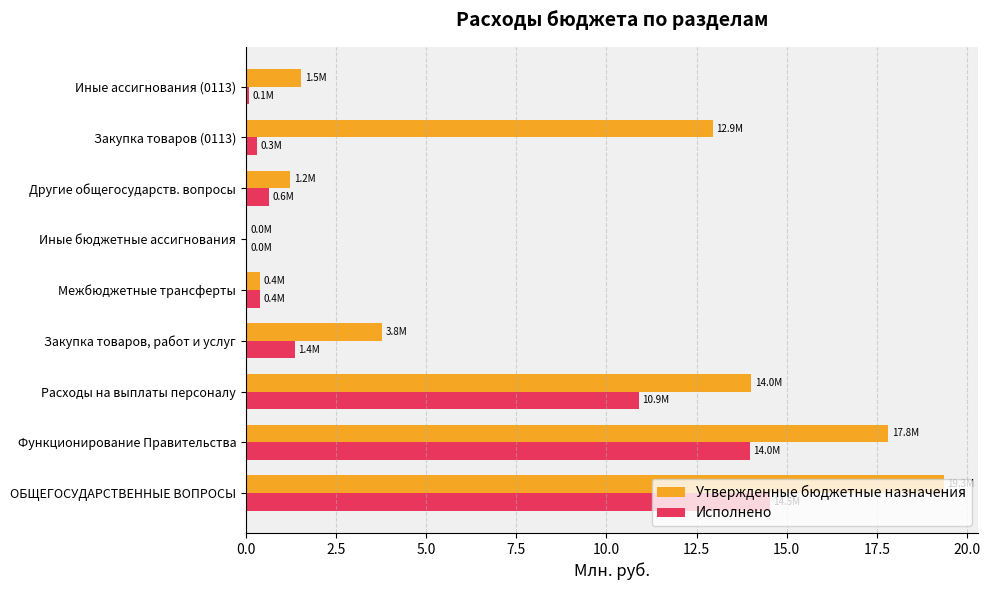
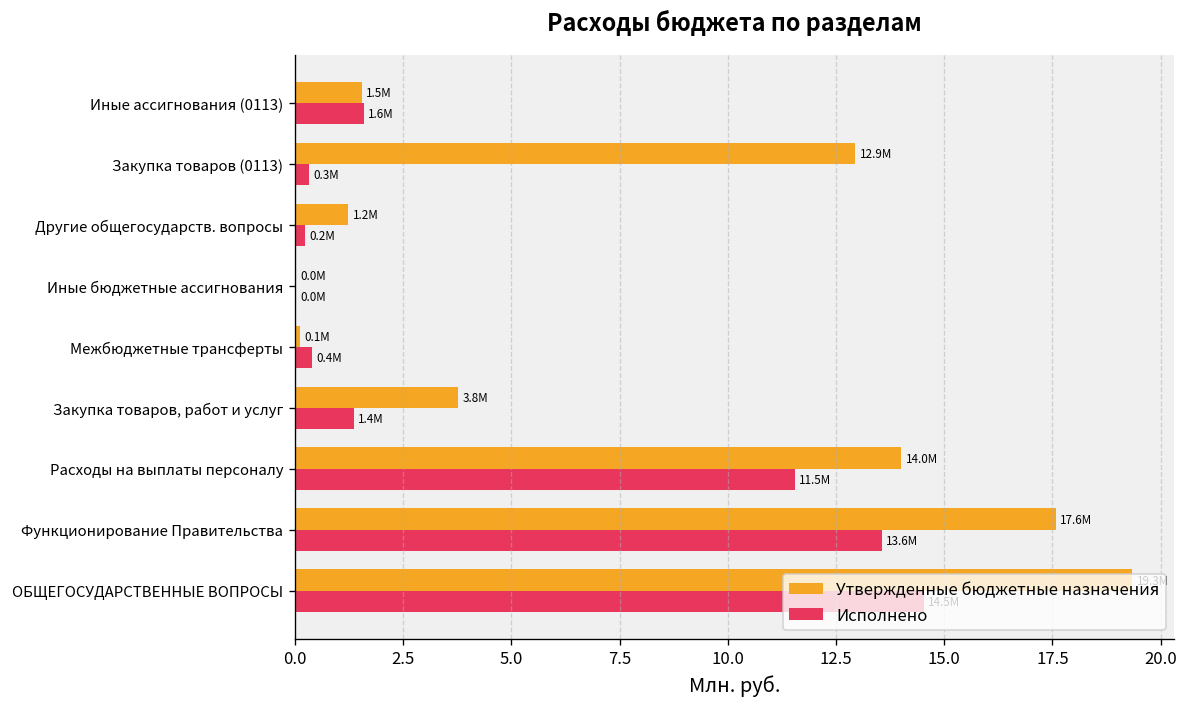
Исполнено, Иные ассигнования (0113): 0.1M -> 1.6M
Исполнено, Другие общегосударств. вопросы: 0.6M -> 0.2M
Утвержденные бюджетные назначения, Межбюджетные трансферты: 0.4M -> 0.1M
Исполнено, Расходы на выплаты персоналу: 10.9M -> 11.5M
Утвержденные бюджетные назначения, Функционирование Правительства: 17.8M -> 17.6M
Исполнено, Функционирование Правительства: 14.0M -> 13.6M
